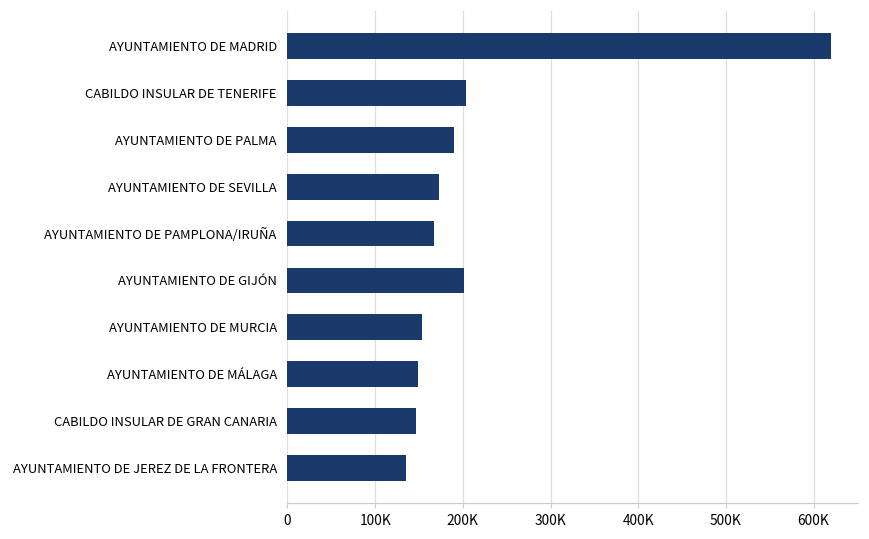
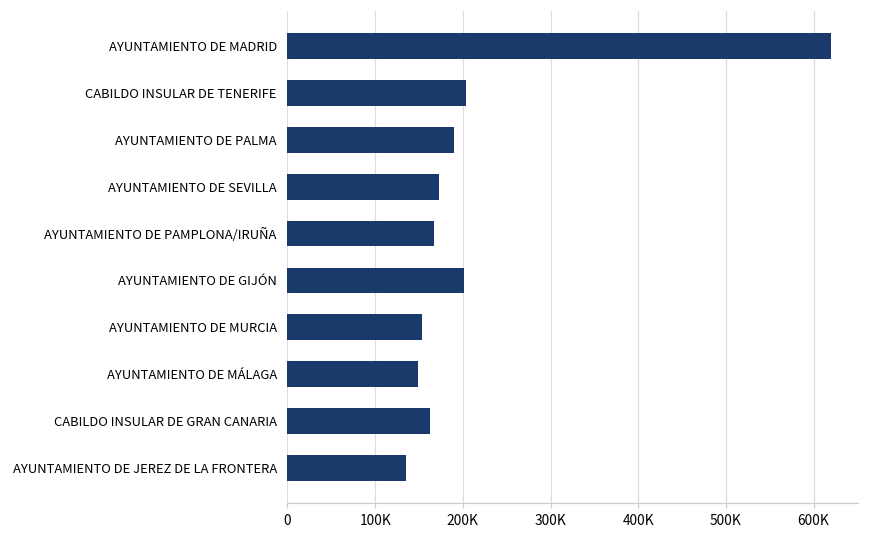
CABILDO INSULAR DE GRAN CANARIA: 150000 -> 160000
